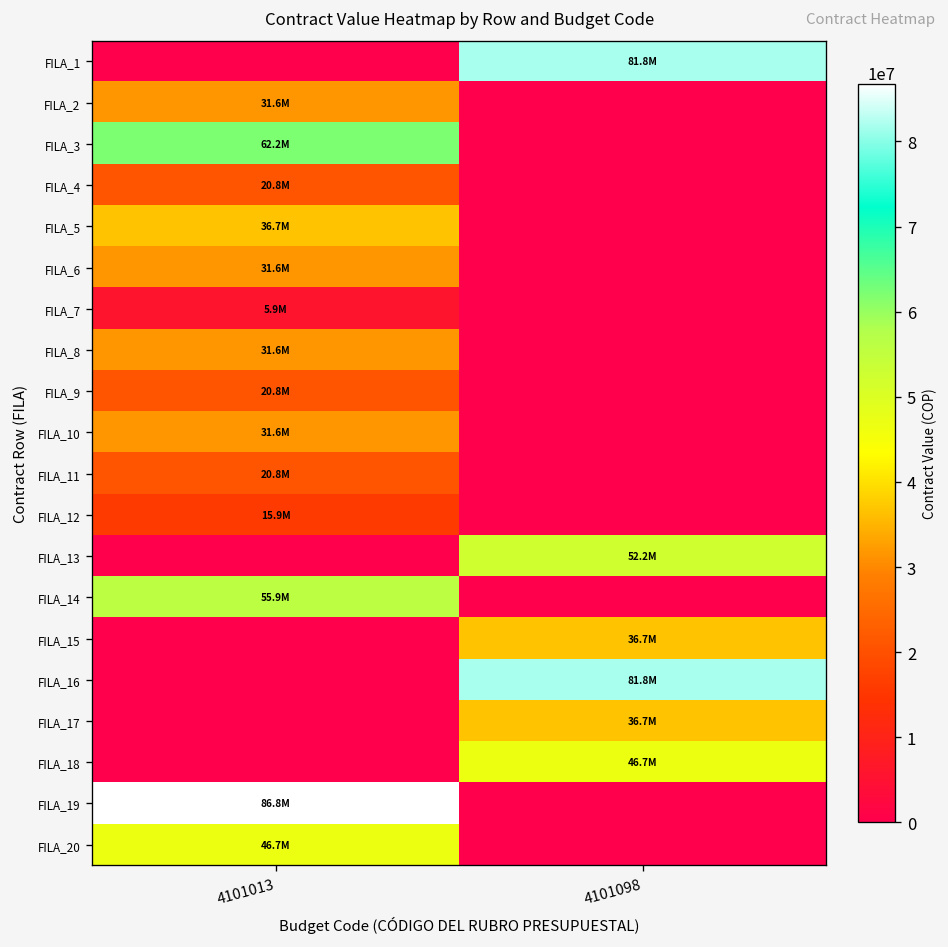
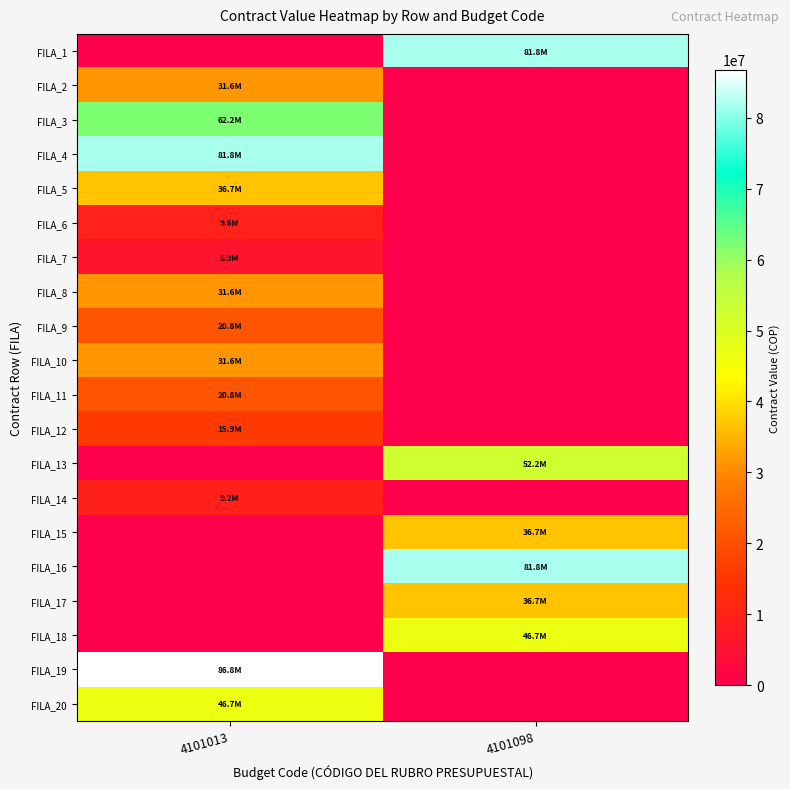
FILA_4, 4101013: 20.8M -> 81.8M
FILA_6, 4101013: 31.6M -> 9.6M
FILA_14, 4101013: 55.9M -> 9.2M
